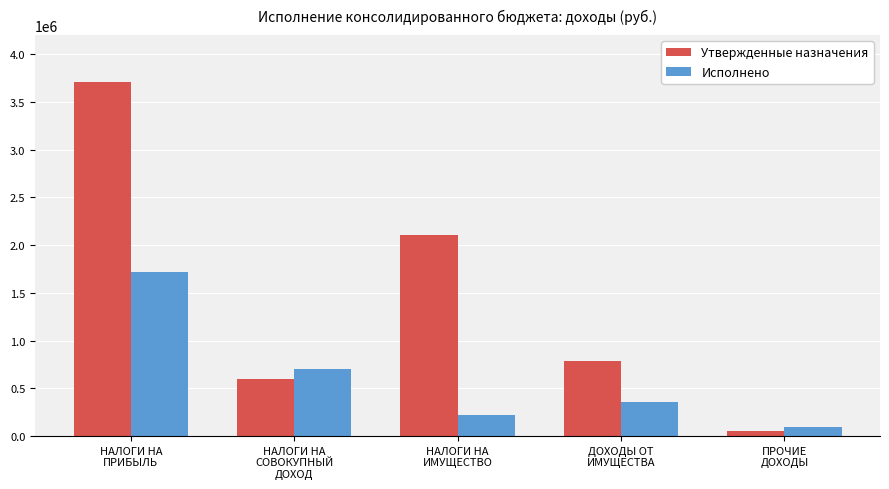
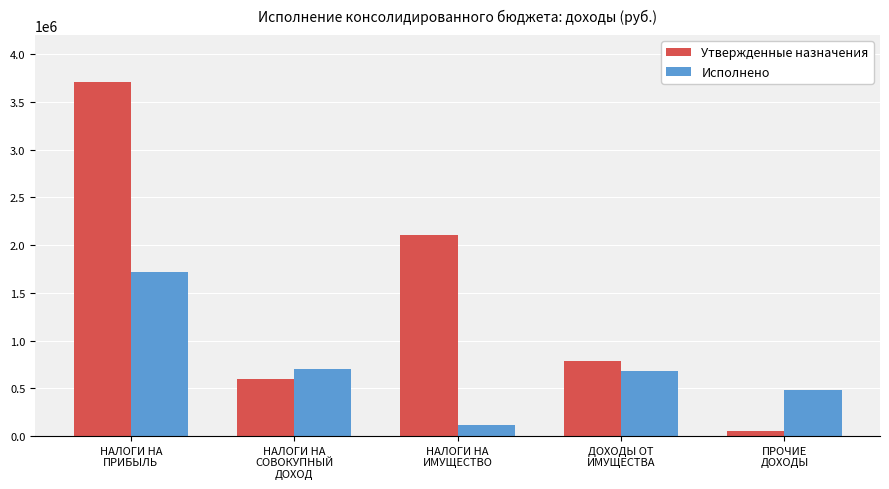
Исполнено, НАЛОГИ НА ИМУЩЕСТВО: 200000 -> 100000
Исполнено, ДОХОДЫ ОТ ИМУЩЕСТВА: 400000 -> 700000
Исполнено, ПРОЧИЕ ДОХОДЫ: 100000 -> 500000
